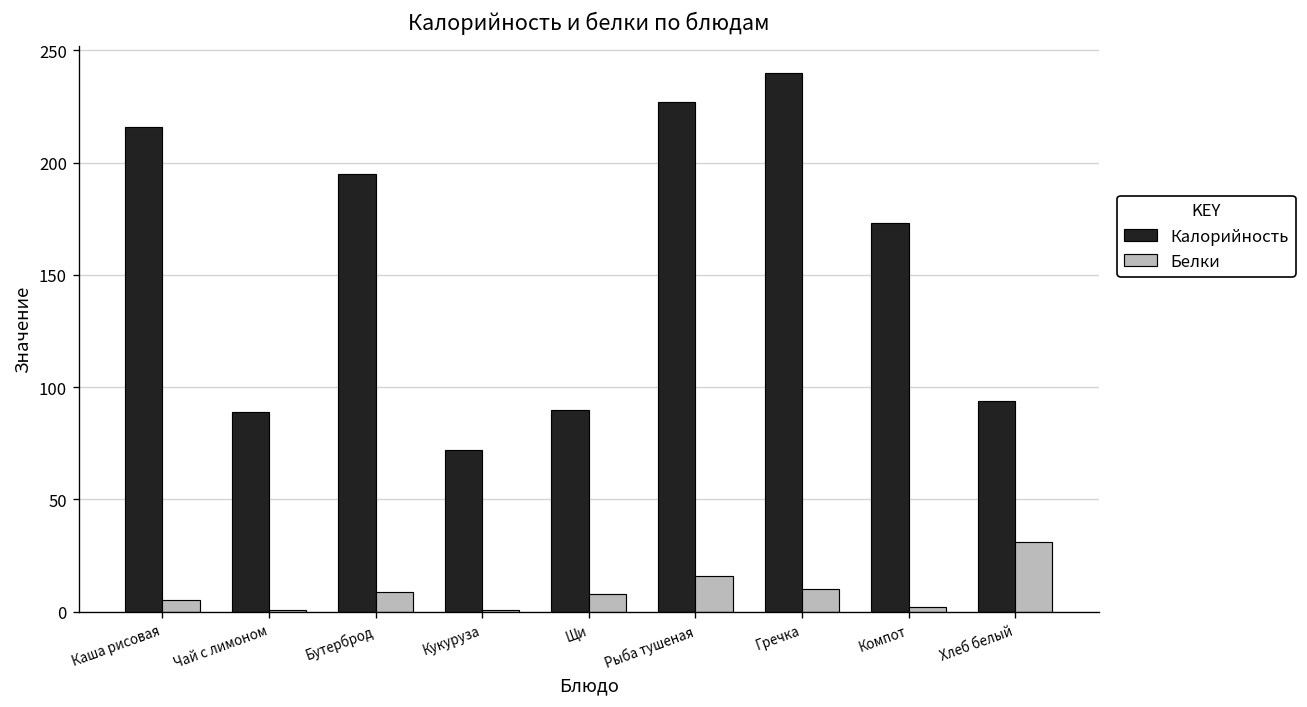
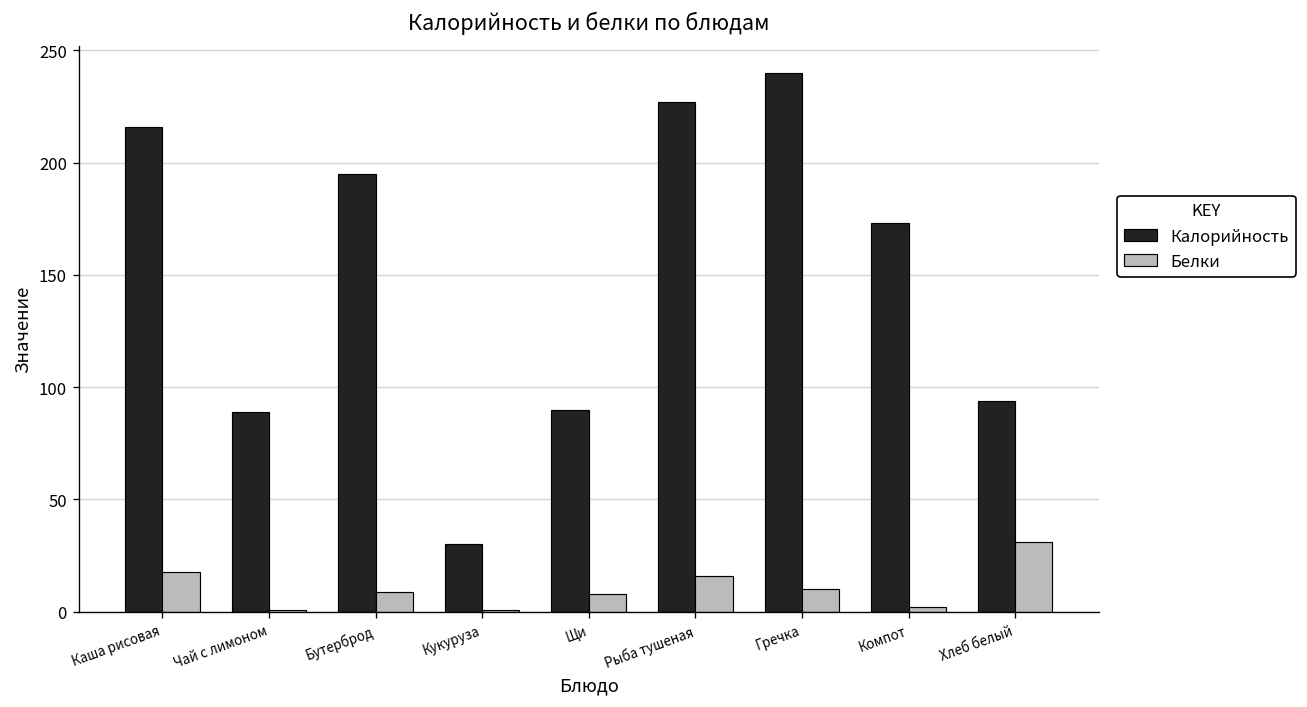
Белки, Каша рисовая: 5 -> 18
Калорийность, Кукуруза: 72 -> 30
